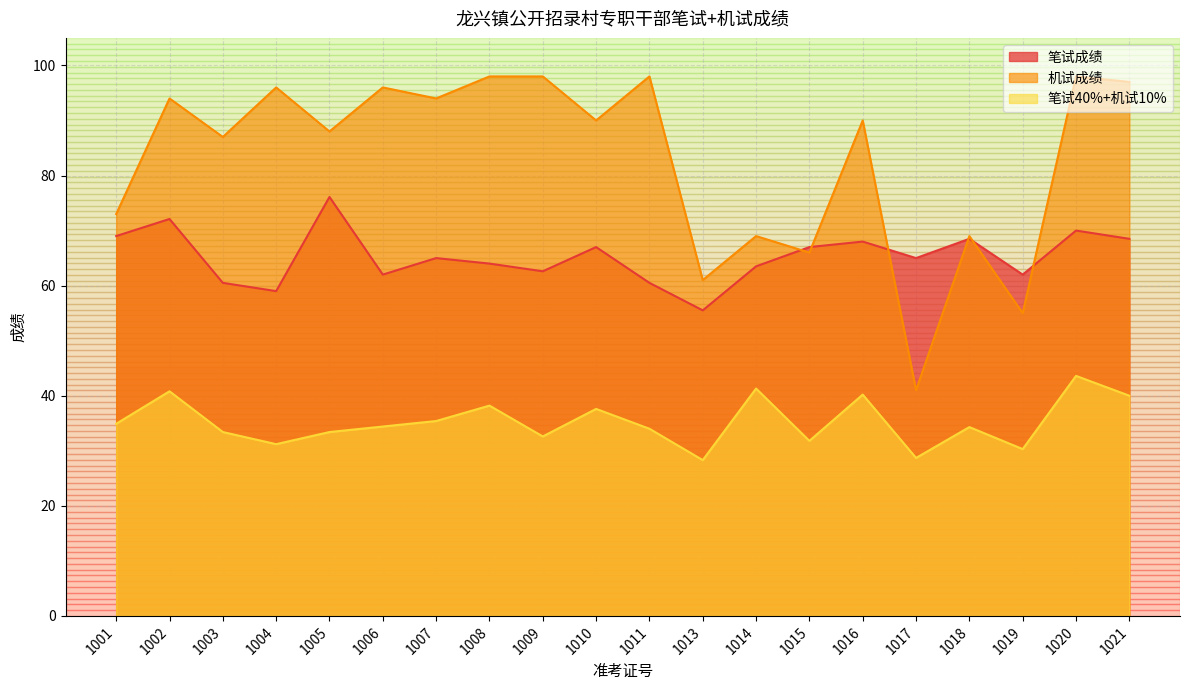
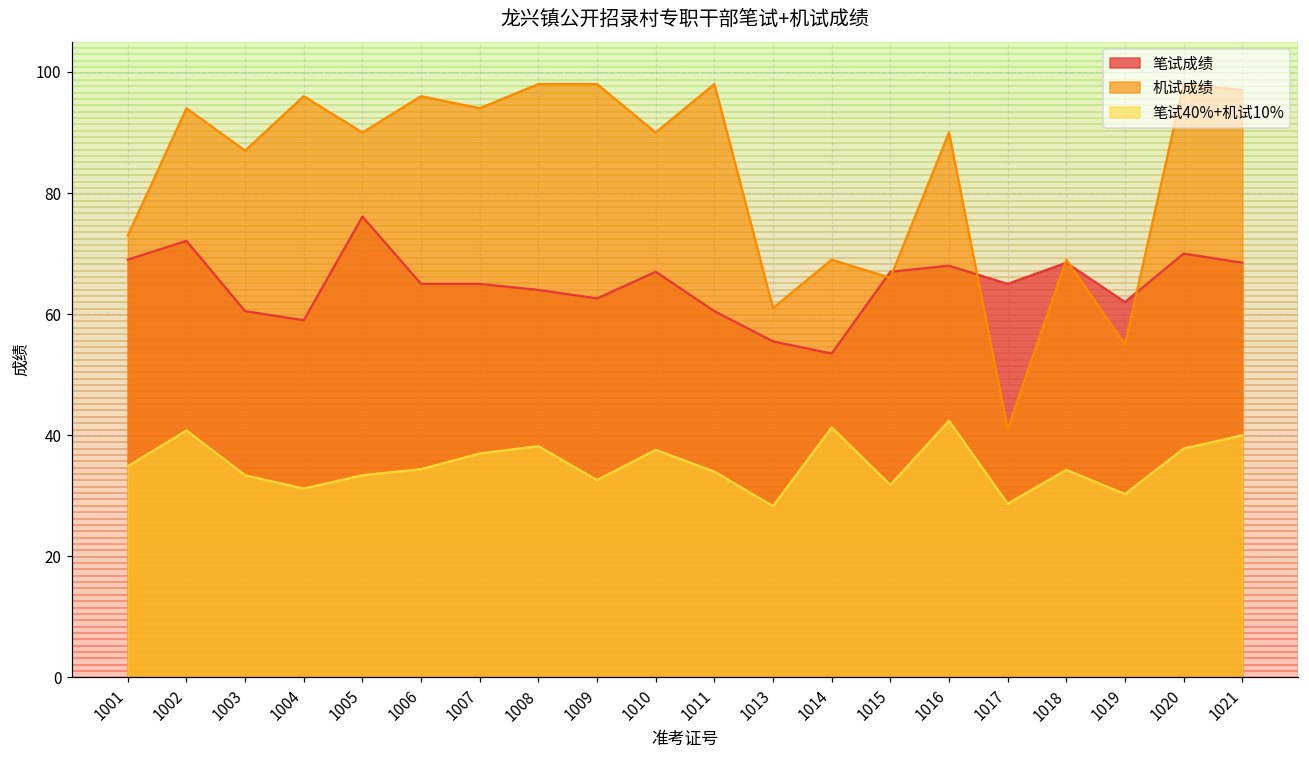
机试成绩, 1005: 88 -> 90
笔试成绩, 1006: 62 -> 65
笔试40%+机试10%, 1007: 35 -> 37
笔试成绩, 1014: 64 -> 54
笔试40%+机试10%, 1016: 40 -> 42
笔试40%+机试10%, 1020: 44 -> 38
